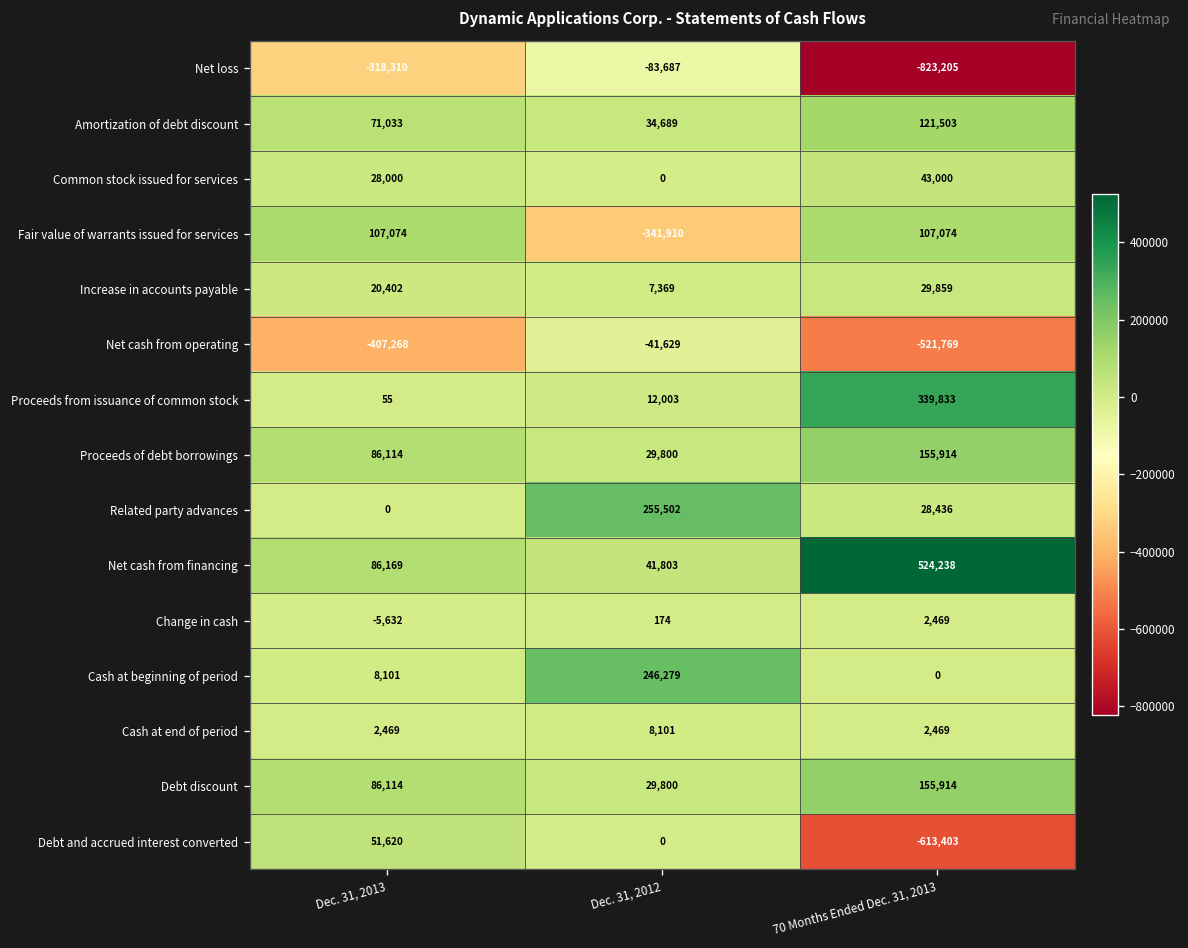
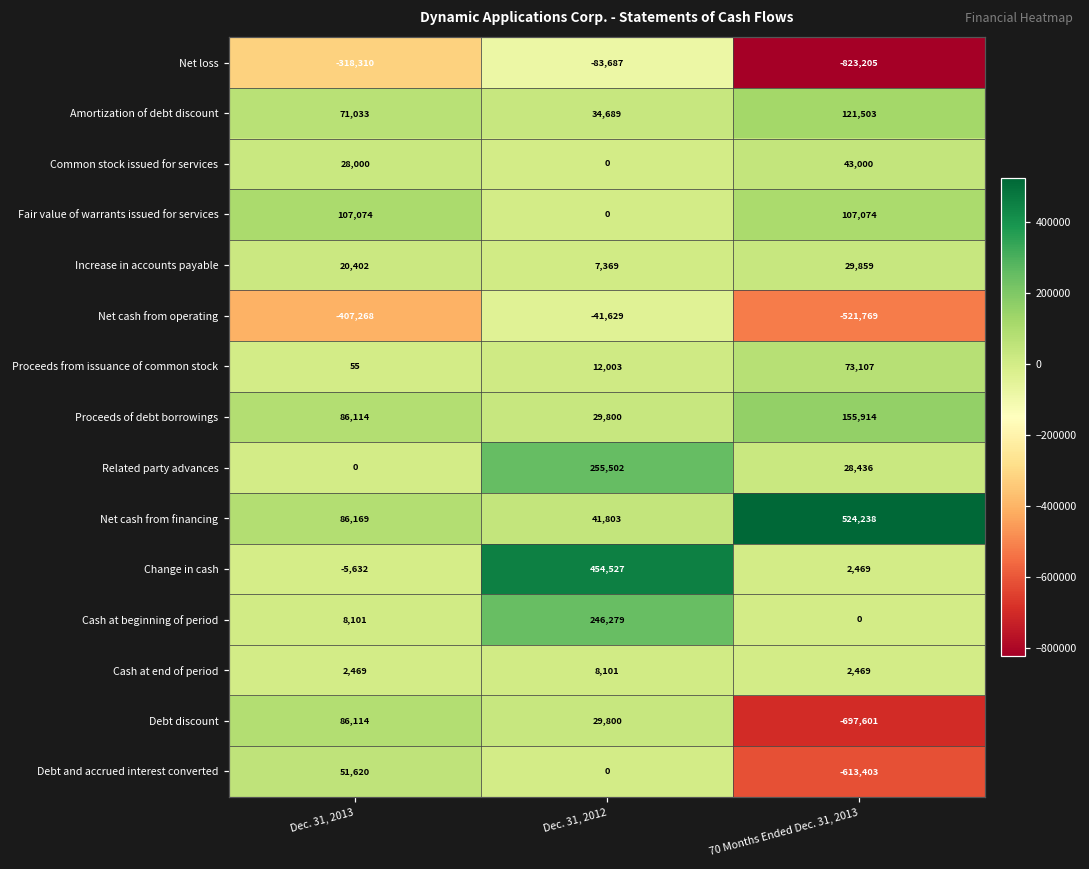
Fair value of warrants issued for services, Dec. 31, 2012: -341,910 -> 0
Proceeds from issuance of common stock, 70 Months Ended Dec. 31, 2013: 339,833 -> 73,107
Change in cash, Dec. 31, 2012: 174 -> 454,527
Debt discount, 70 Months Ended Dec. 31, 2013: 155,914 -> -697,601
